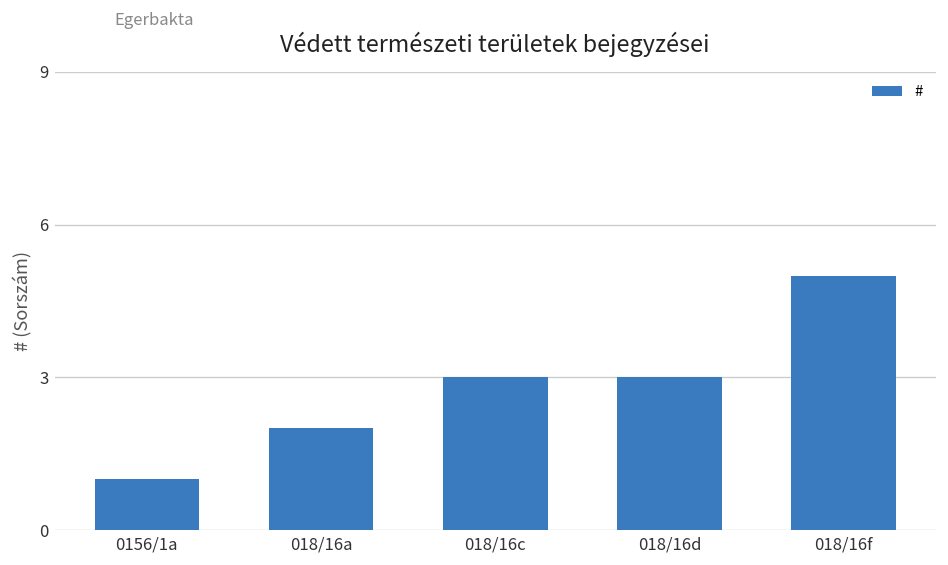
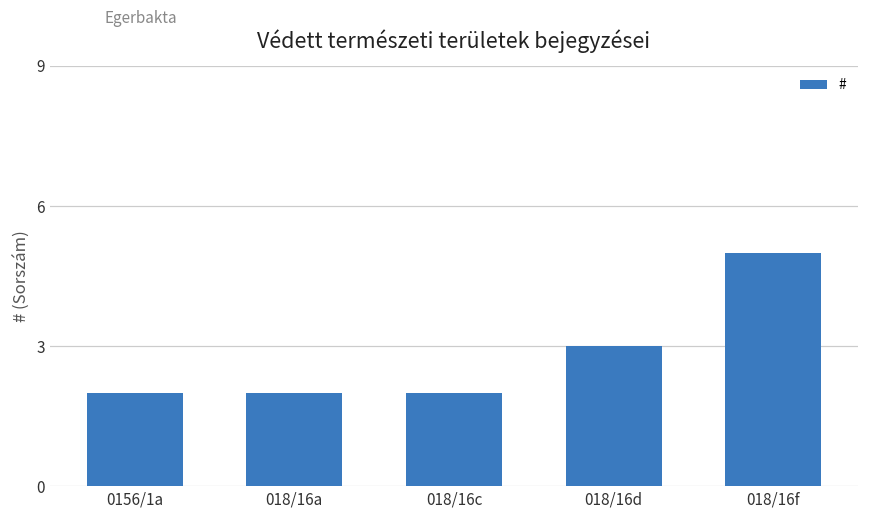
0156/1a: 1 -> 2
018/16c: 3 -> 2
